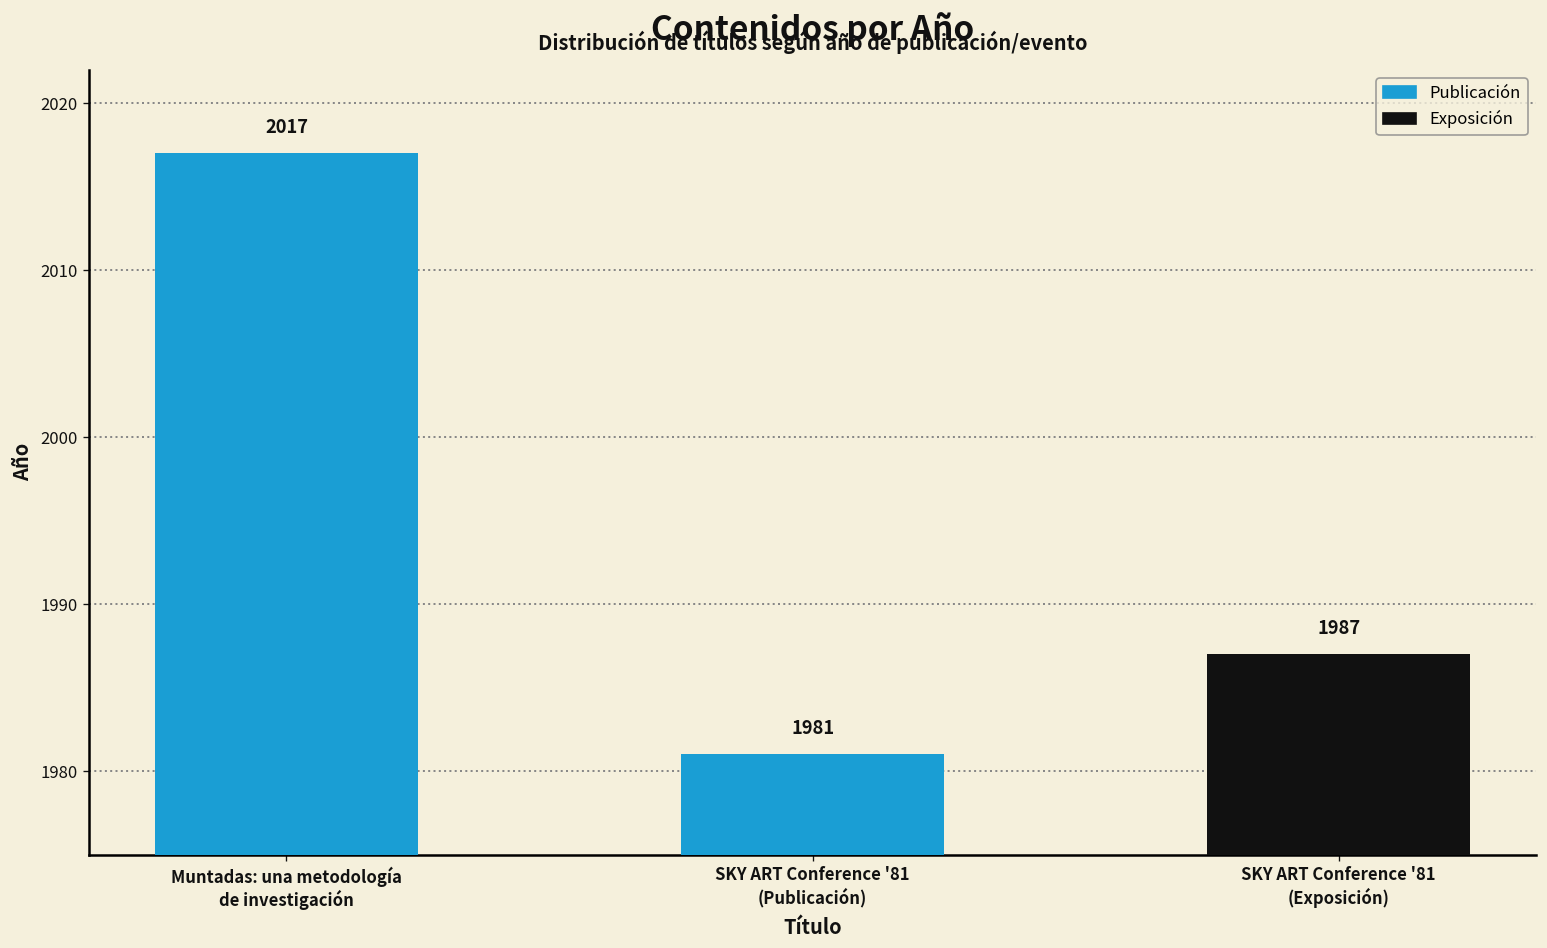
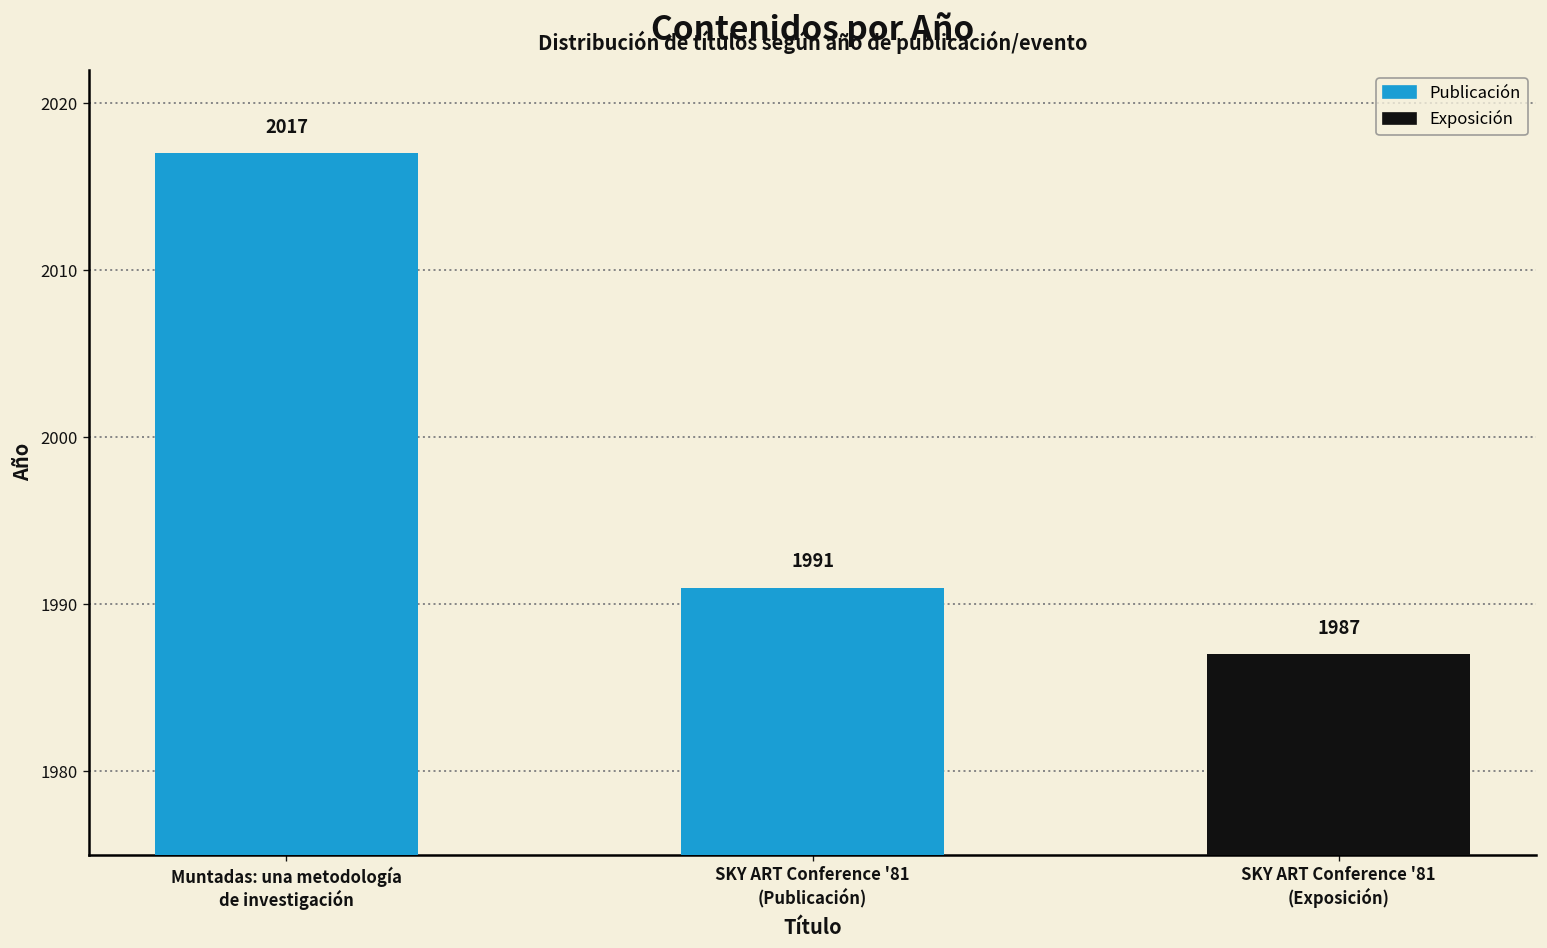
SKY ART Conference '81 (Publicación): 1981 -> 1991
